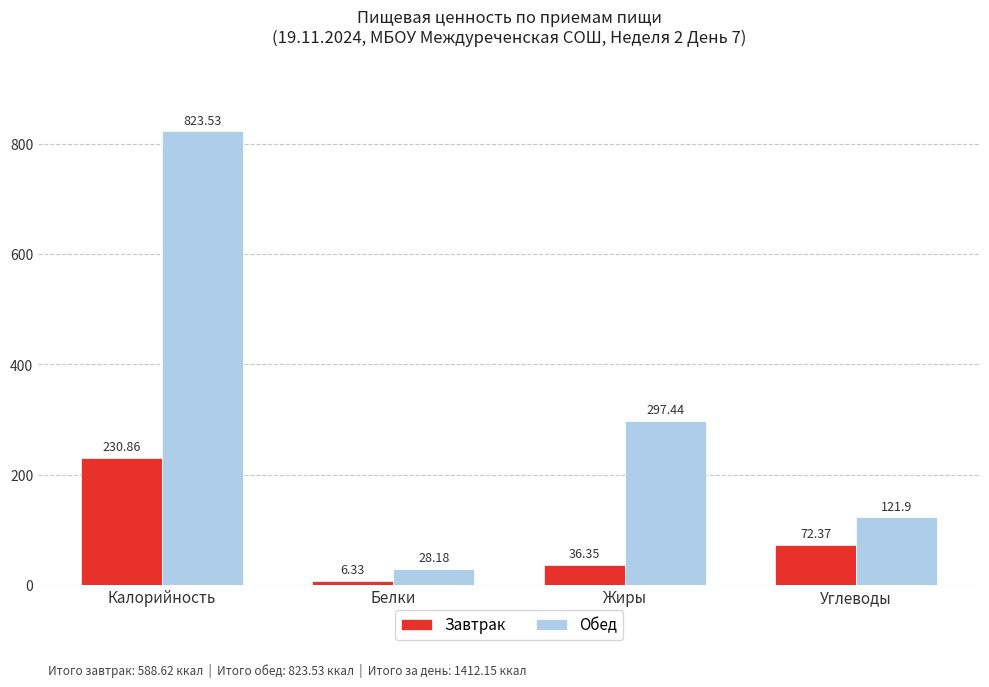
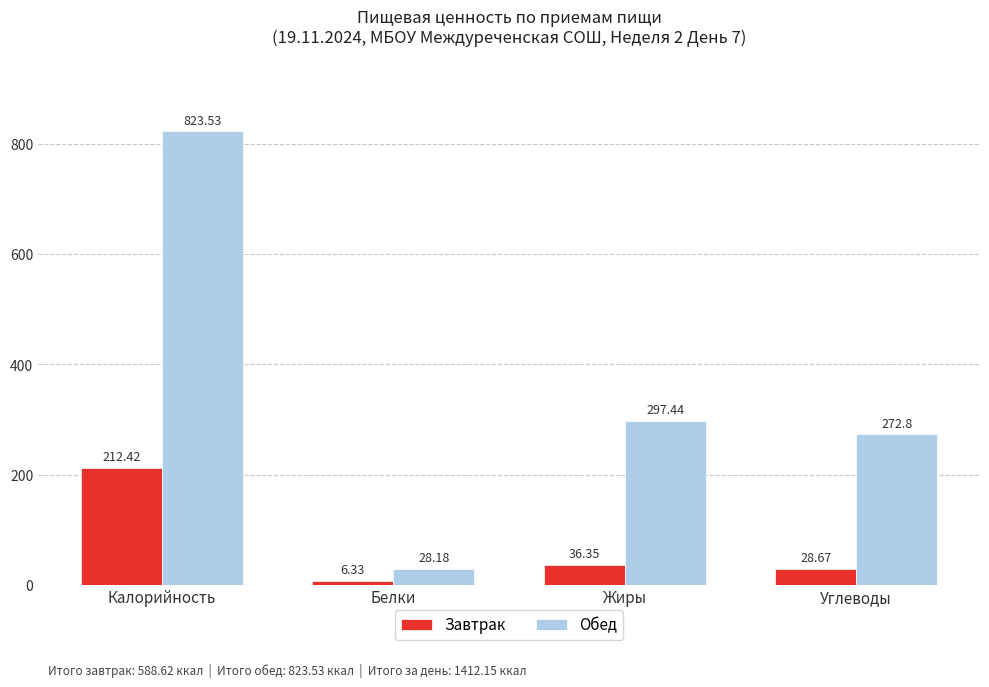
Завтрак, Калорийность: 230.86 -> 212.42
Завтрак, Углеводы: 72.37 -> 28.67
Обед, Углеводы: 121.9 -> 272.8
